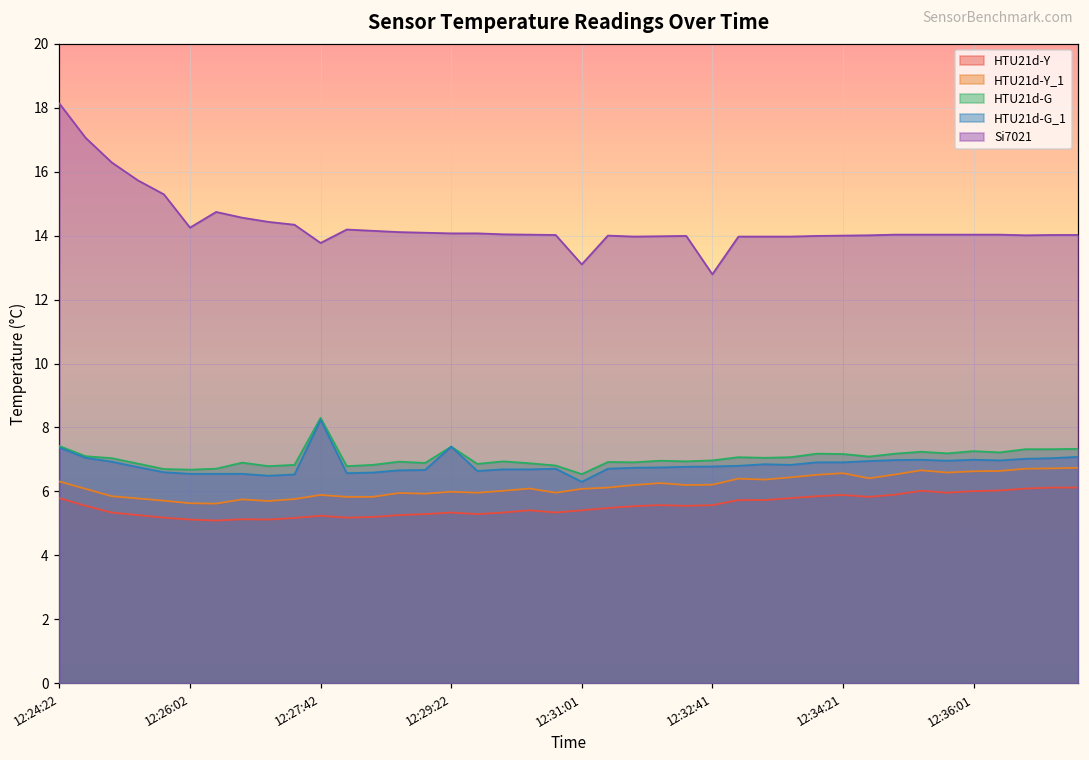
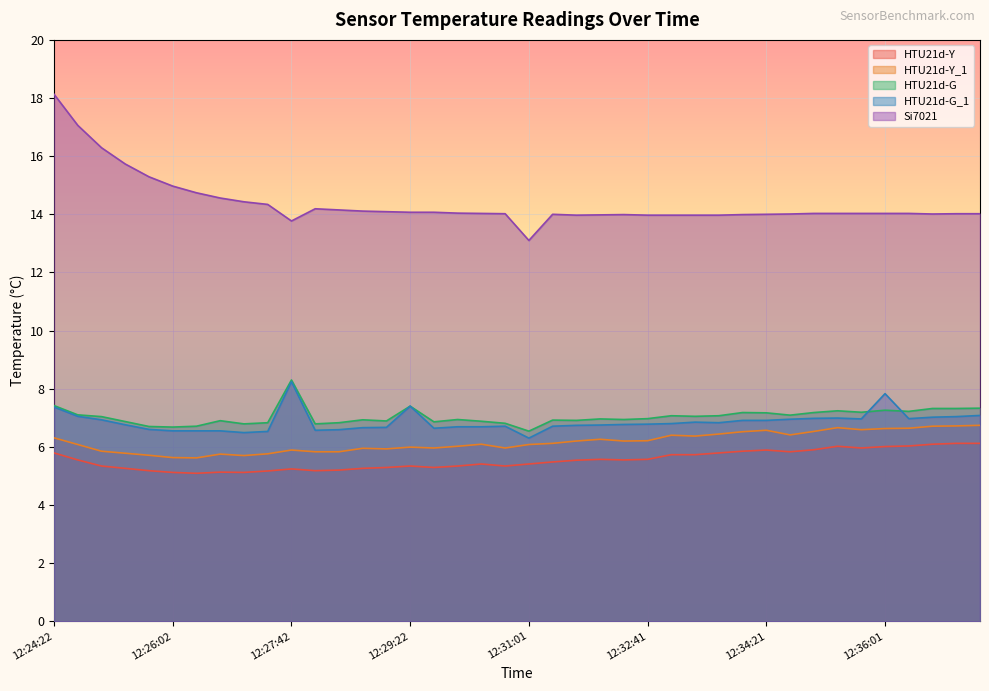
Si7021, 12:26:02: 14.3 -> 15.0
Si7021, 12:32:41: 12.8 -> 14.0
HTU21d-G_1, 12:36:01: 7.0 -> 7.8
